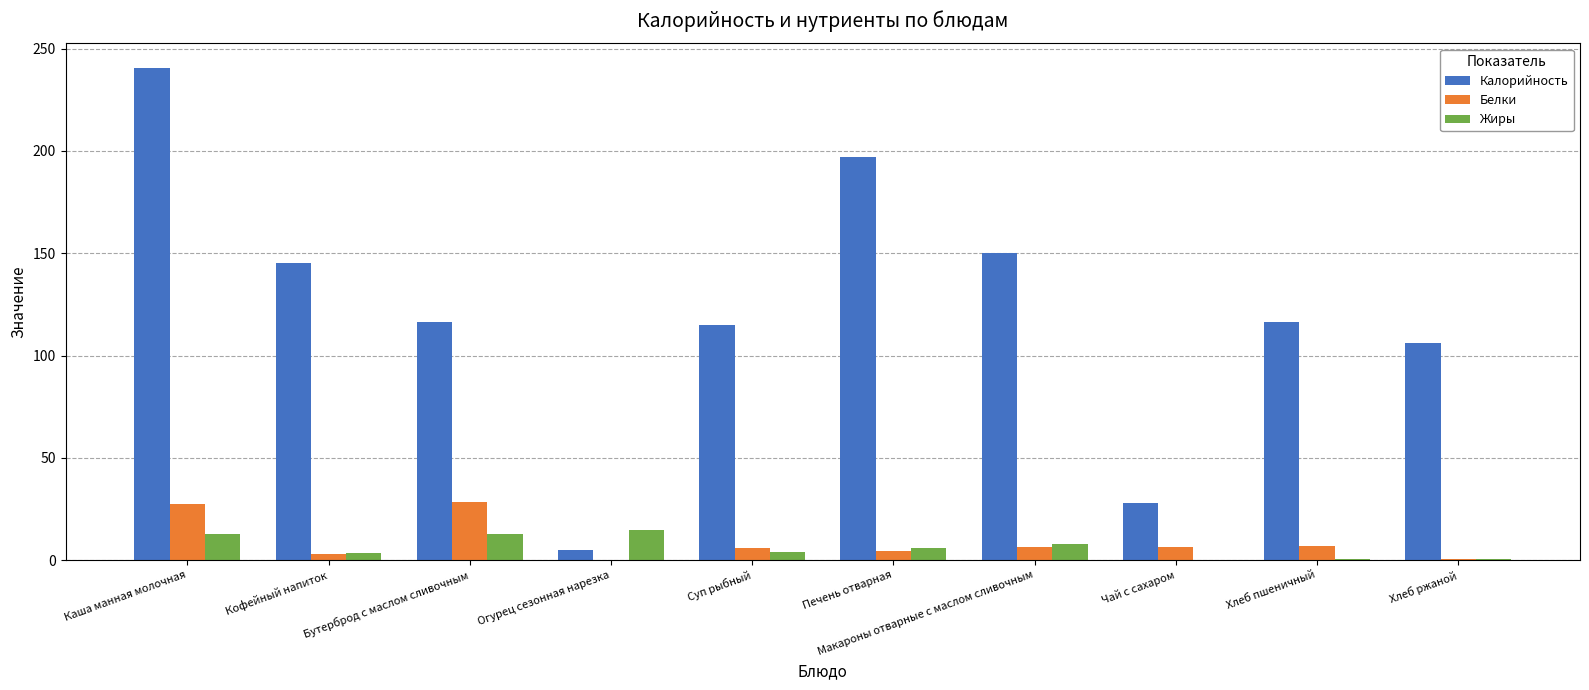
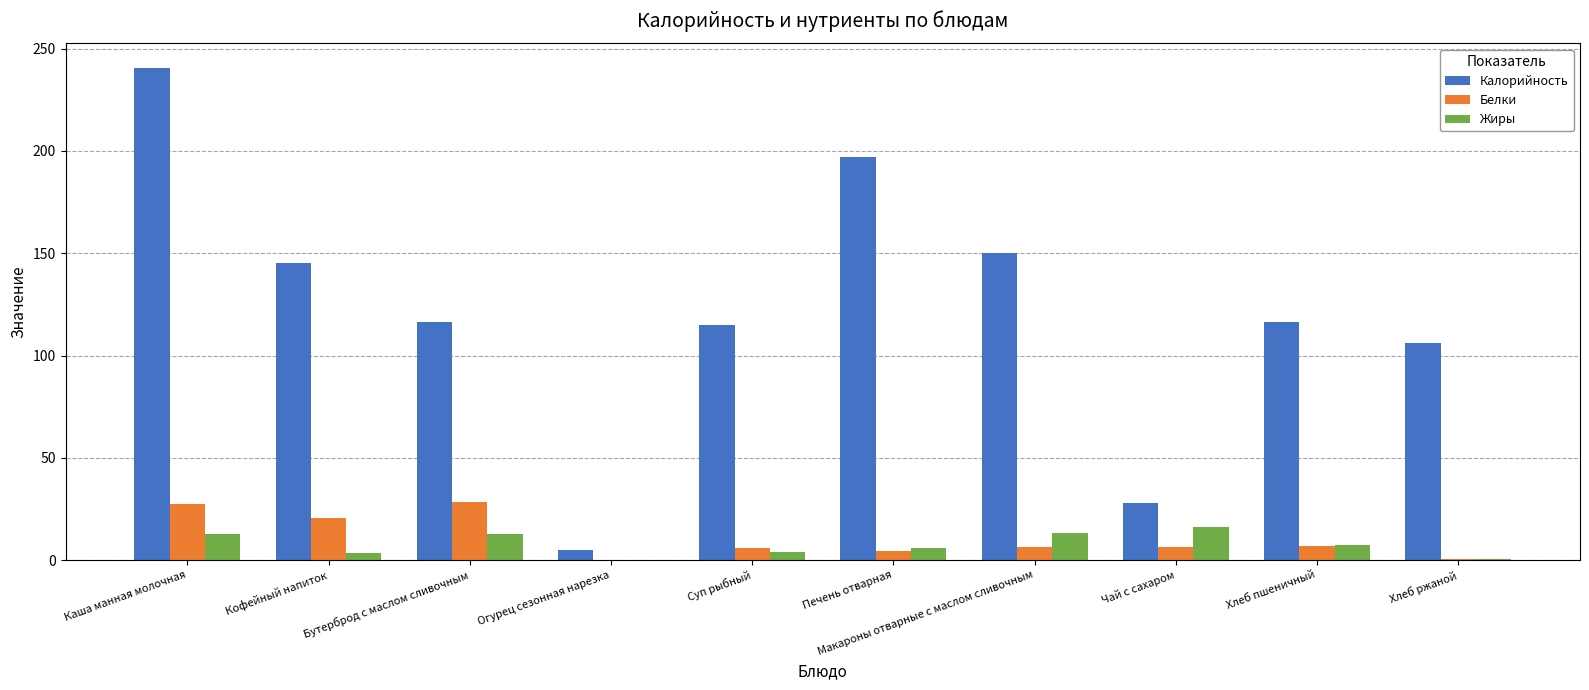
Белки, Кофейный напиток: 3 -> 20
Жиры, Огурец сезонная нарезка: 15 -> 0
Жиры, Макароны отварные с маслом сливочным: 8 -> 13
Жиры, Чай с сахаром: 0 -> 16
Жиры, Хлеб пшеничный: 1 -> 8
